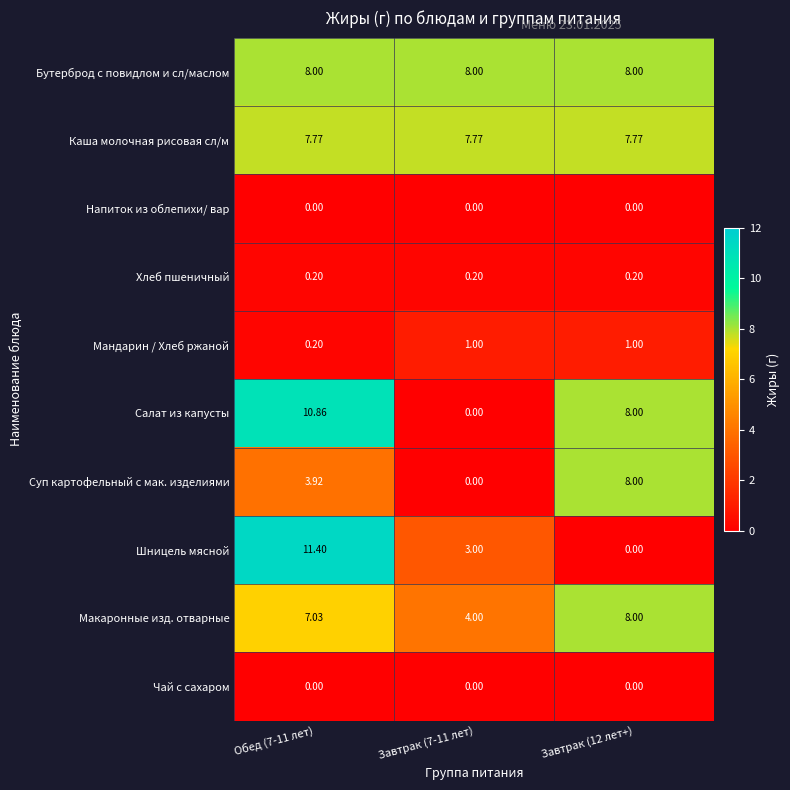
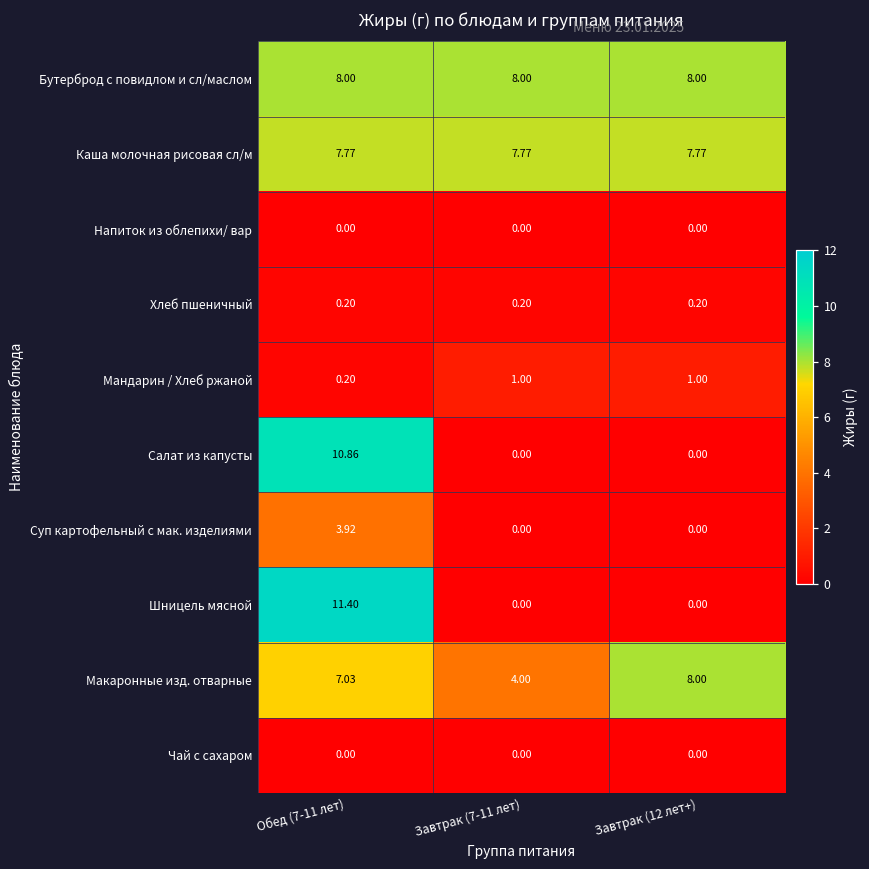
Салат из капусты, Завтрак (12 лет+): 8.00 -> 0.00
Суп картофельный с мак. изделиями, Завтрак (12 лет+): 8.00 -> 0.00
Шницель мясной, Завтрак (7-11 лет): 3.00 -> 0.00
